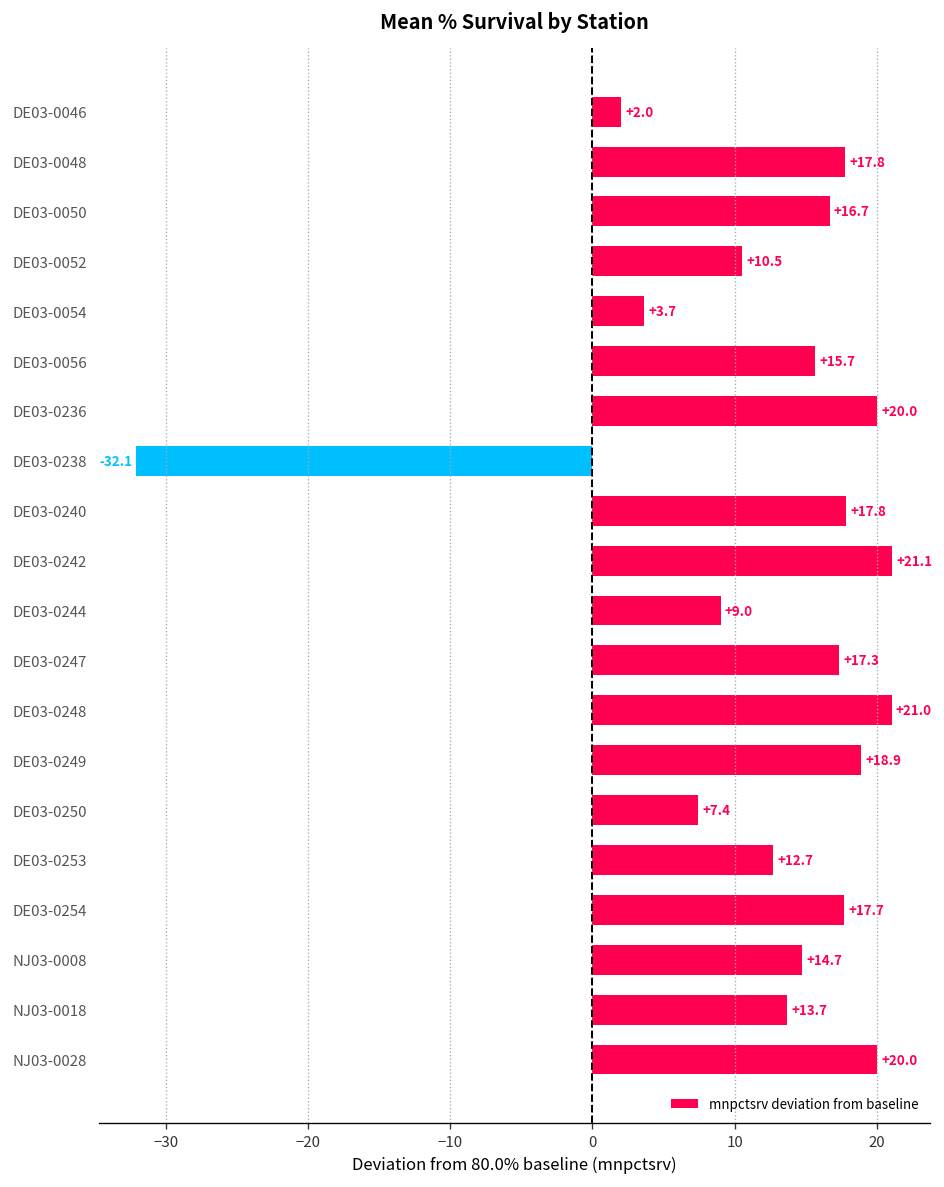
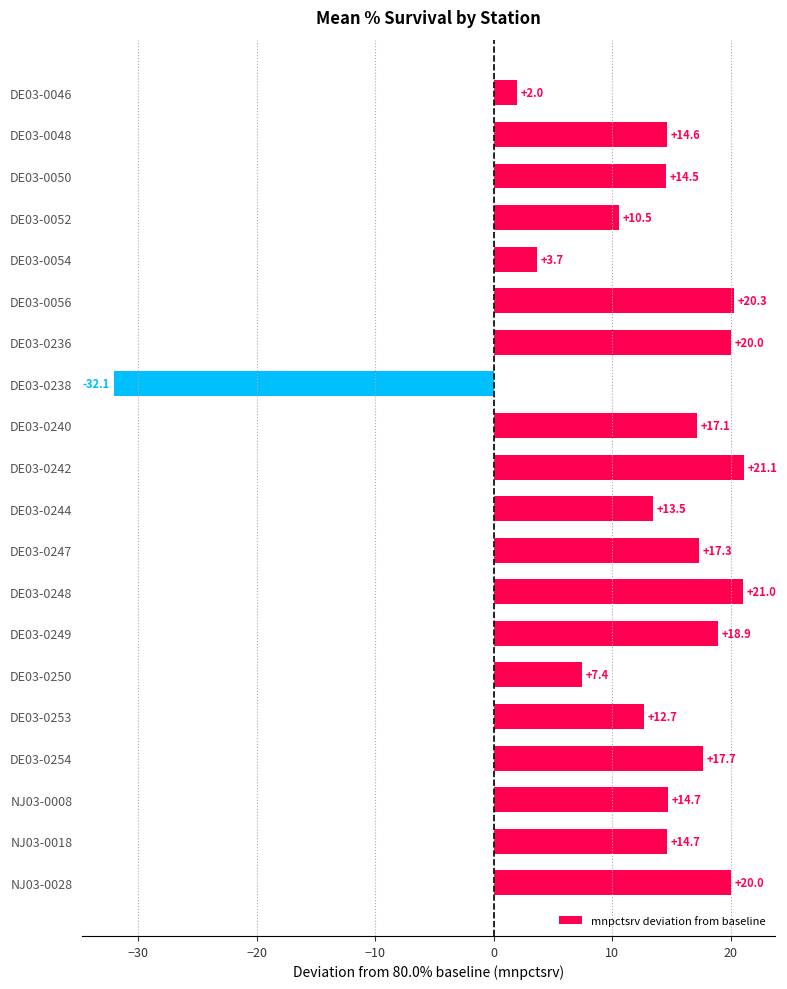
DE03-0048: +17.8 -> +14.6
DE03-0050: +16.7 -> +14.5
DE03-0056: +15.7 -> +20.3
DE03-0240: +17.8 -> +17.1
DE03-0244: +9.0 -> +13.5
NJ03-0018: +13.7 -> +14.7
